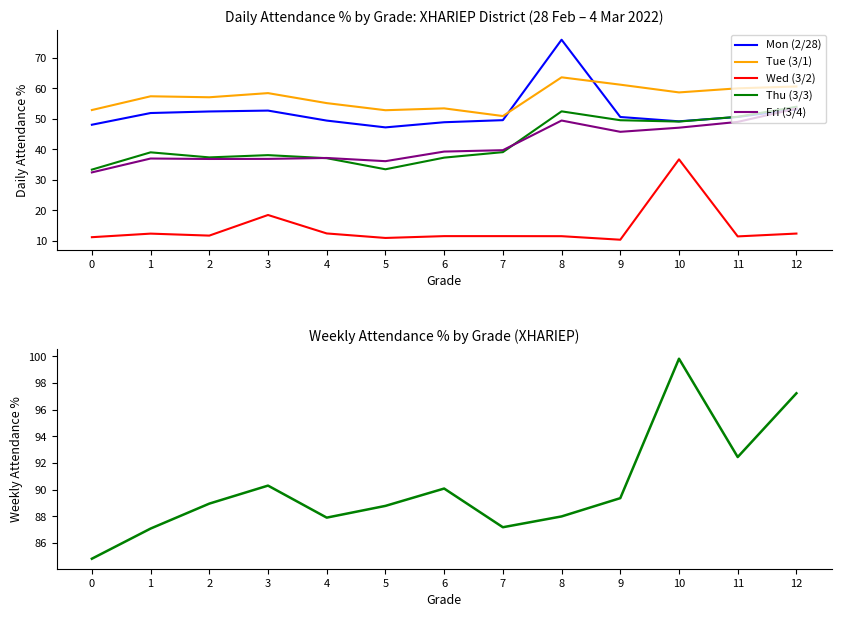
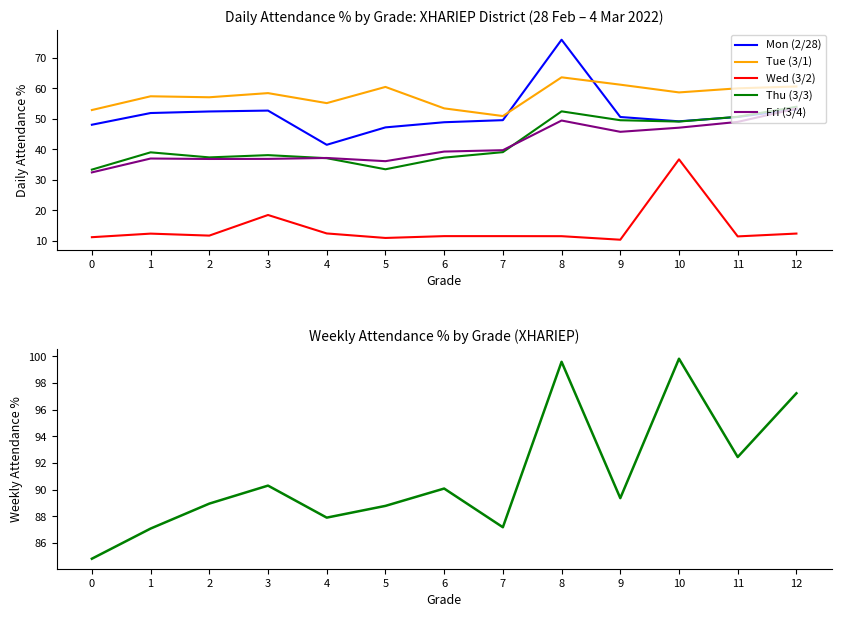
Daily Attendance % by Grade: XHARIEP District (28 Feb – 4 Mar 2022), Mon (2/28), 4: 49 -> 41
Daily Attendance % by Grade: XHARIEP District (28 Feb – 4 Mar 2022), Tue (3/1), 5: 53 -> 60
Weekly Attendance % by Grade (XHARIEP), 8: 88.0 -> 99.6
